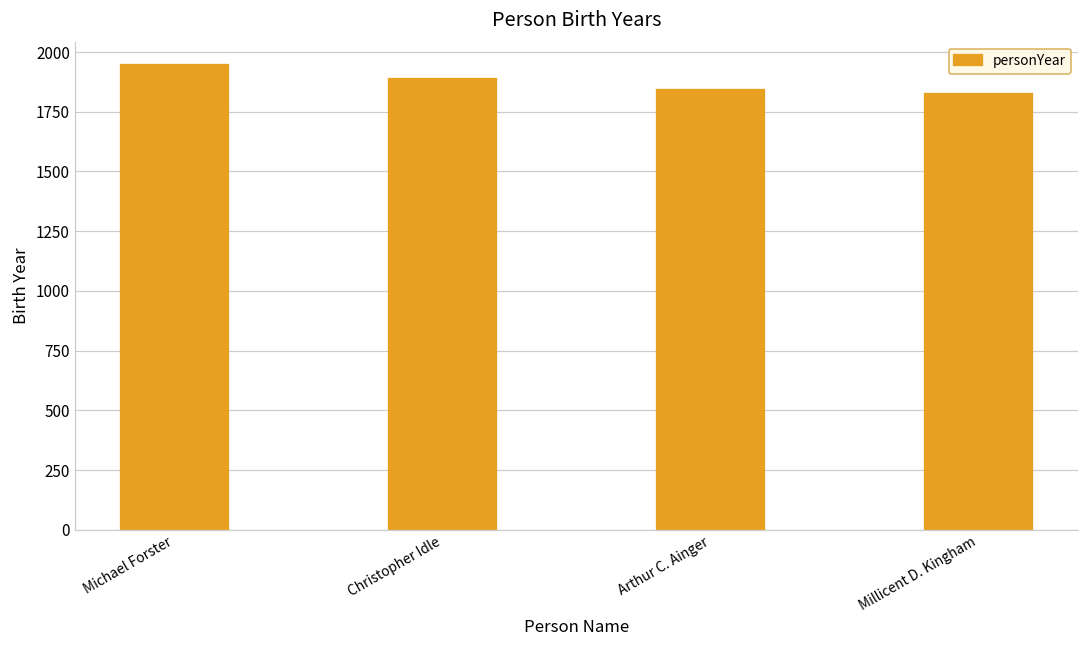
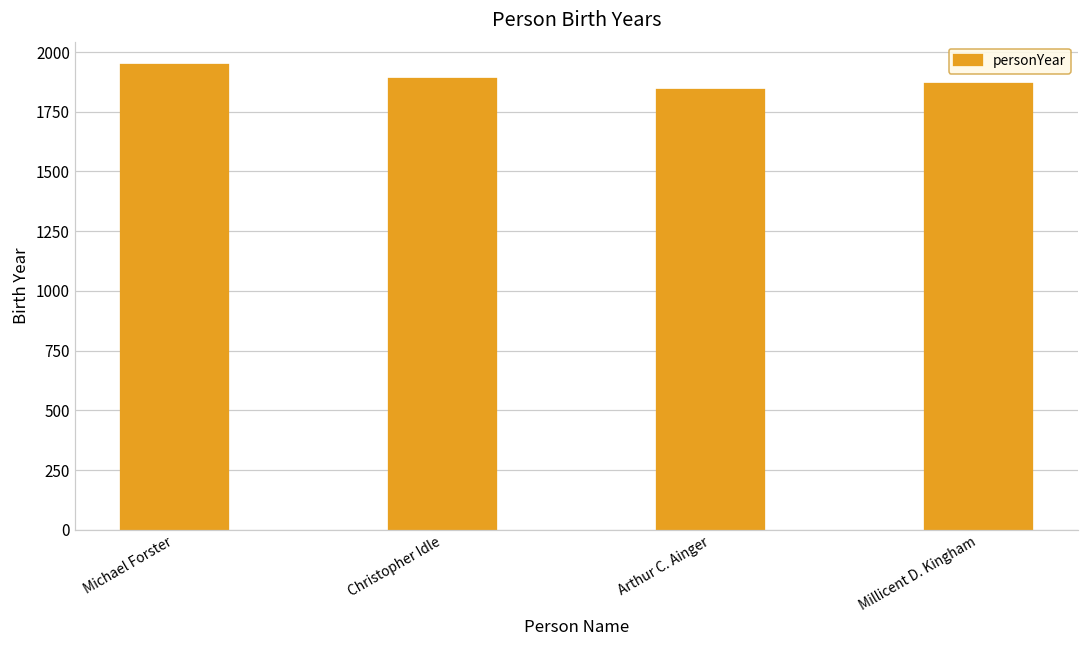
Millicent D. Kingham: 1830 -> 1870
